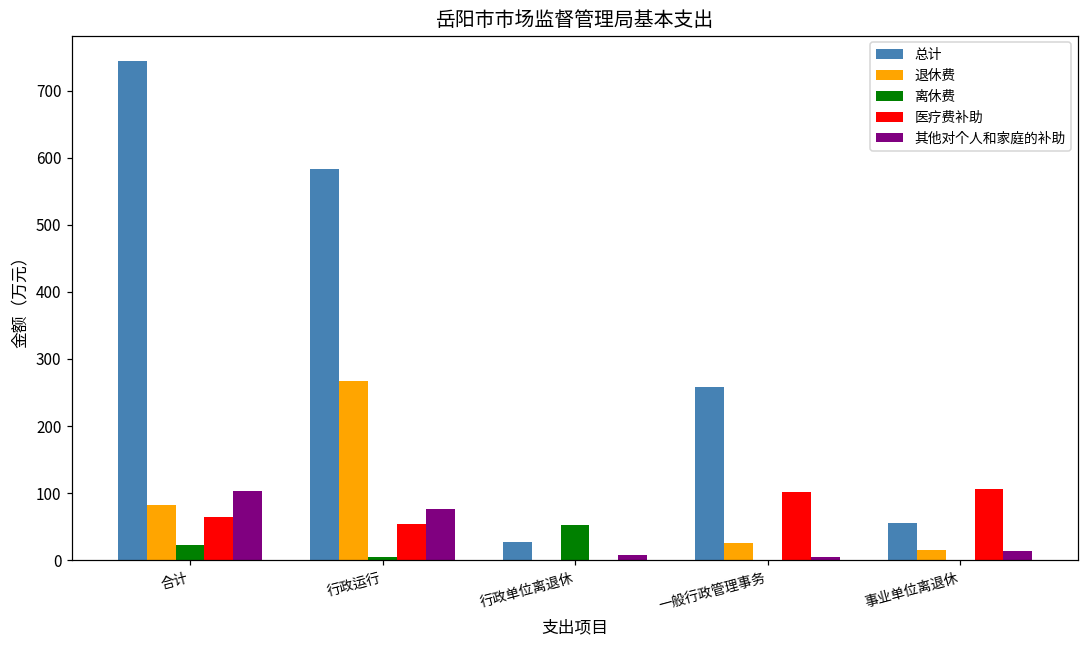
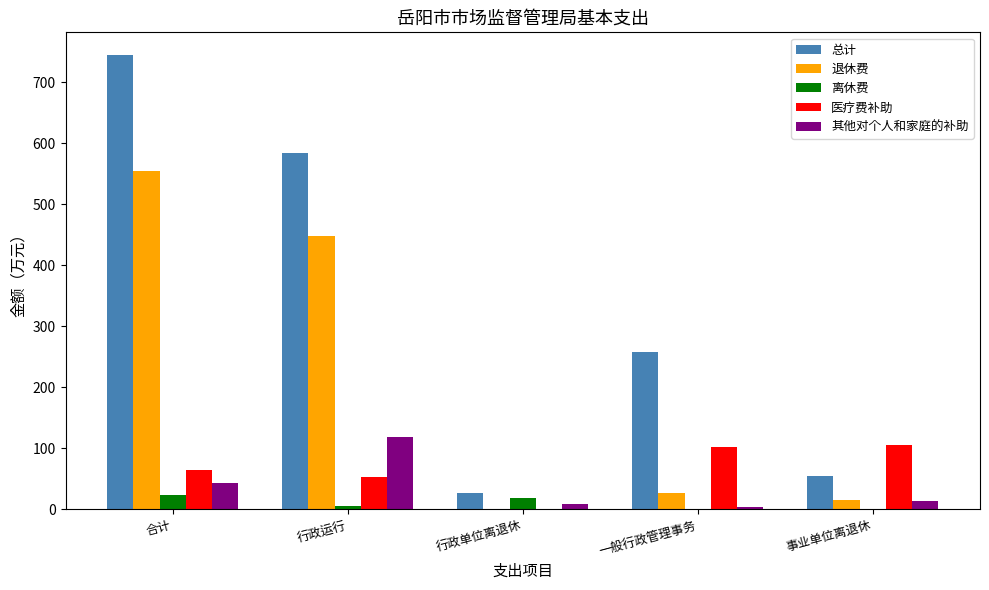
退休费, 合计: 80 -> 550
其他对个人和家庭的补助, 合计: 100 -> 40
退休费, 行政运行: 270 -> 450
其他对个人和家庭的补助, 行政运行: 80 -> 120
离休费, 行政单位离退休: 50 -> 20
